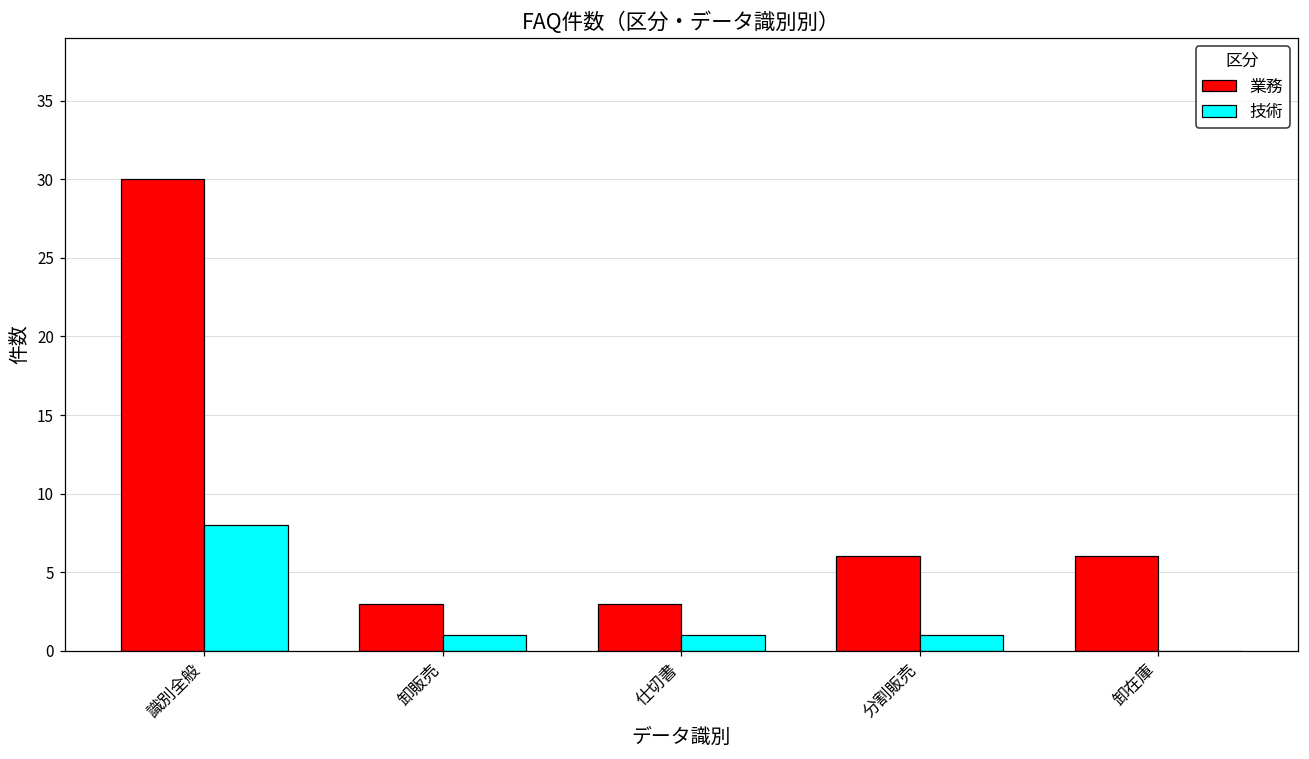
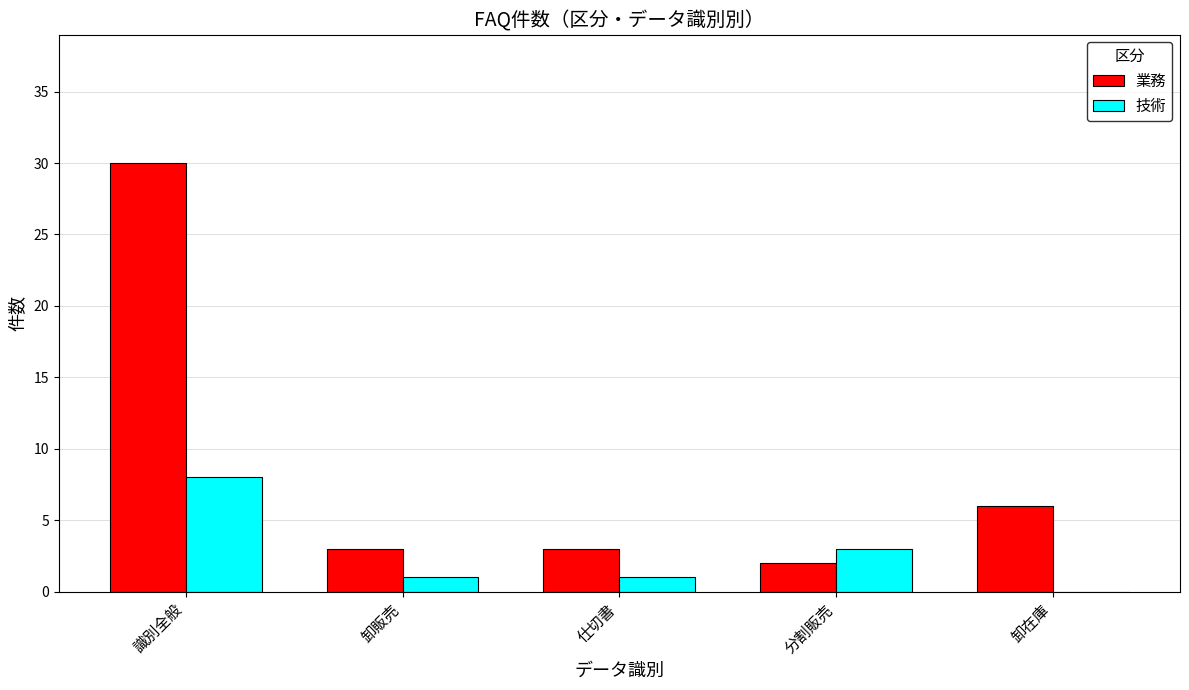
業務, 分割販売: 6 -> 2
技術, 分割販売: 1 -> 3
